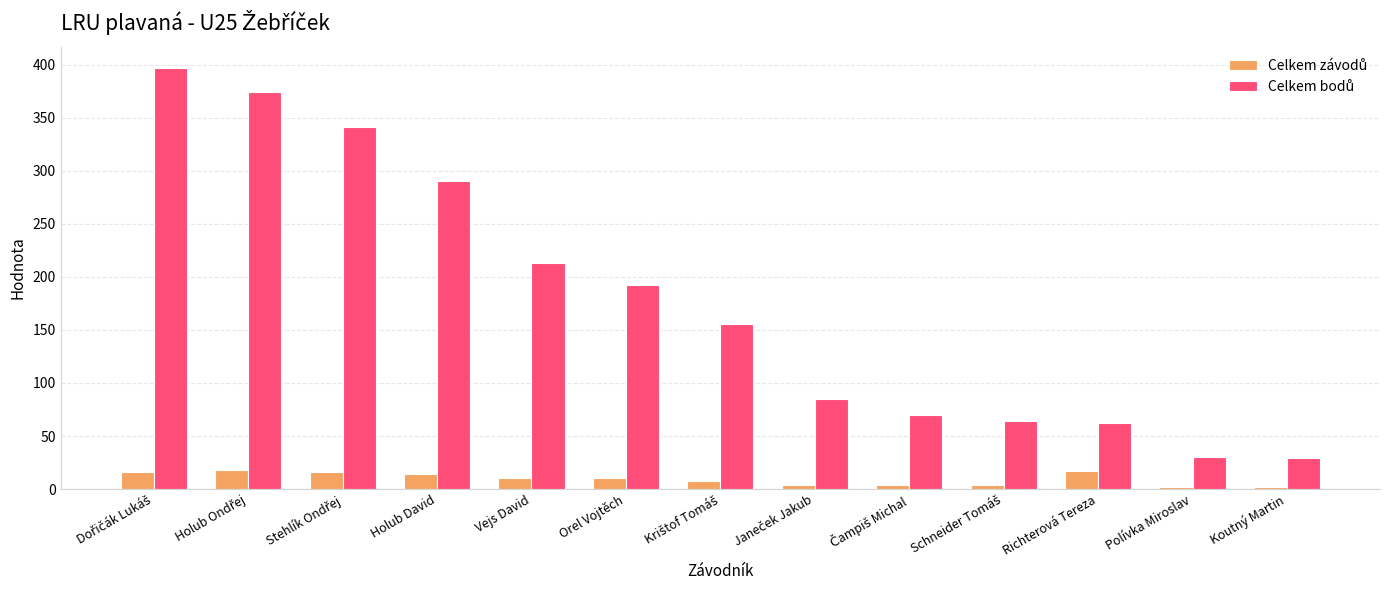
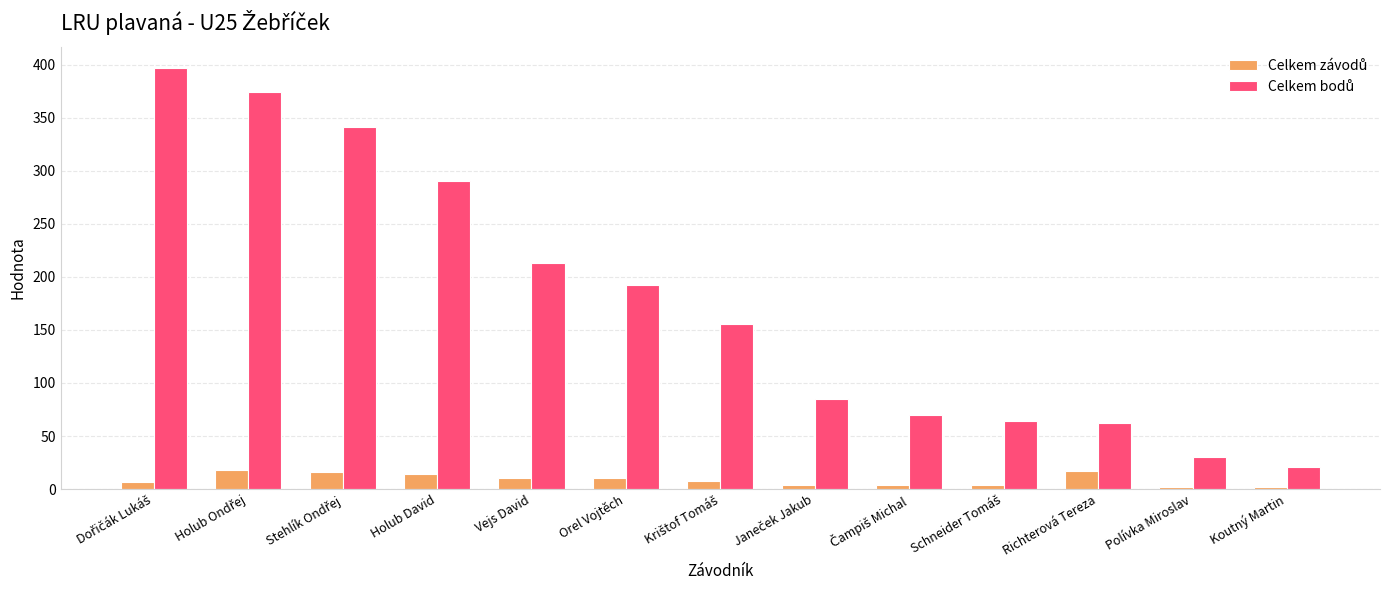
Celkem závodů, Dořičák Lukáš: 16 -> 7
Celkem bodů, Koutný Martin: 29 -> 21
